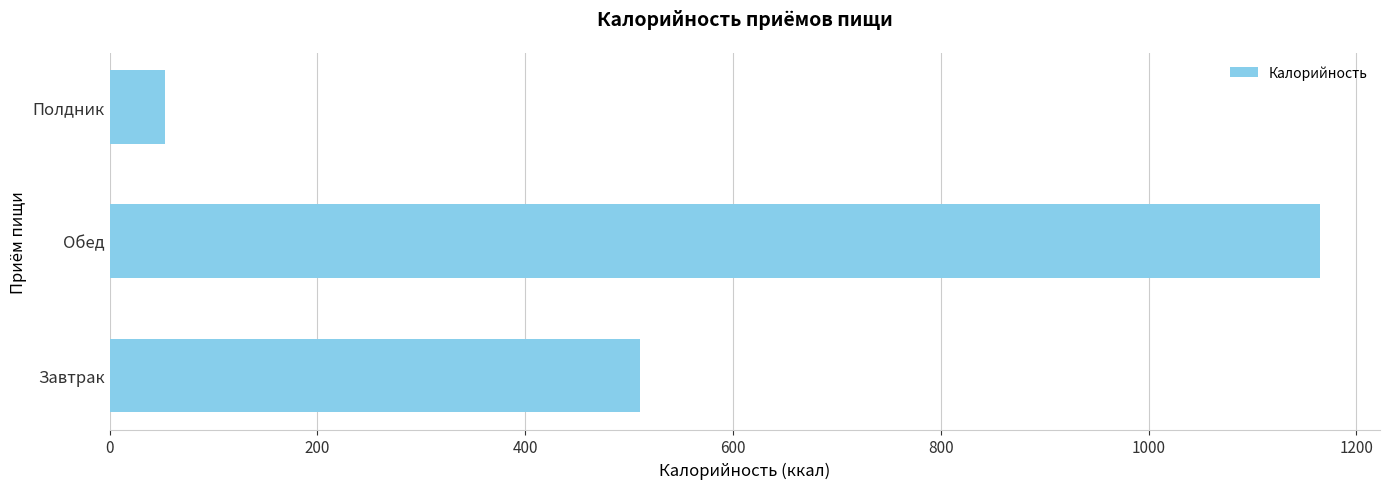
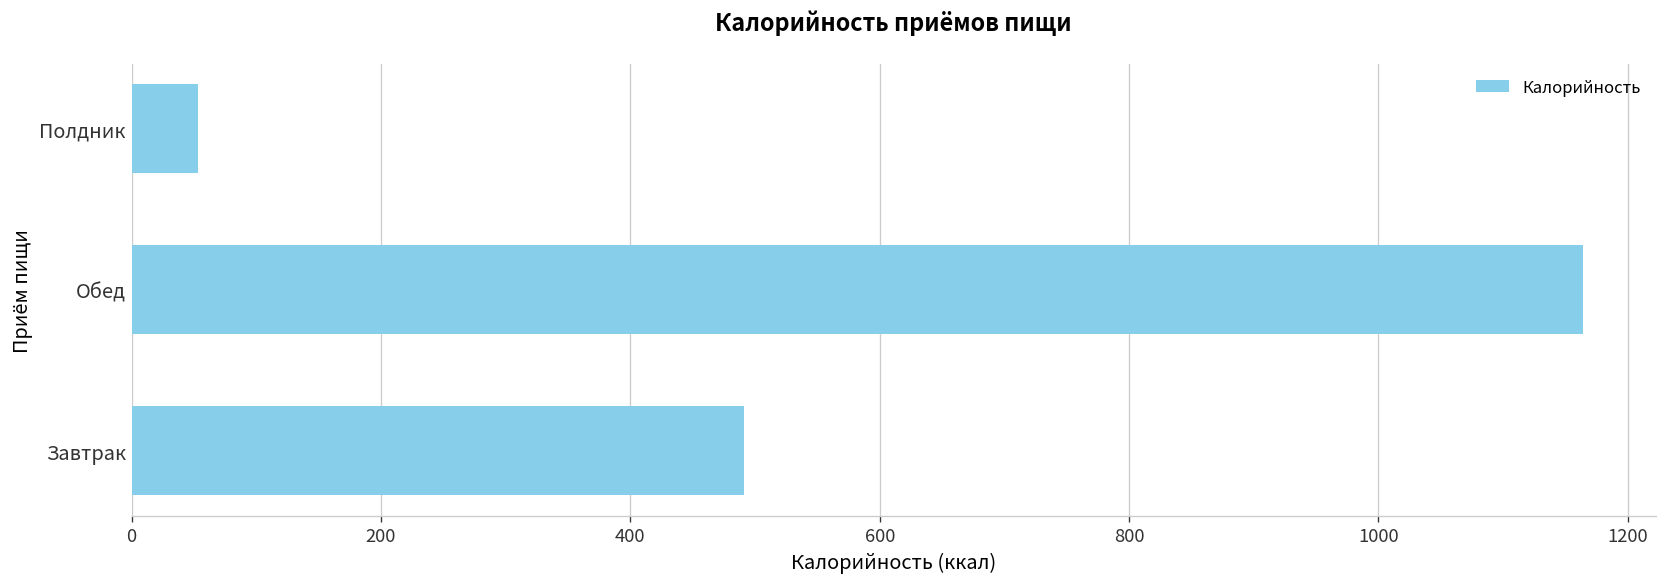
Завтрак: 511 -> 491
